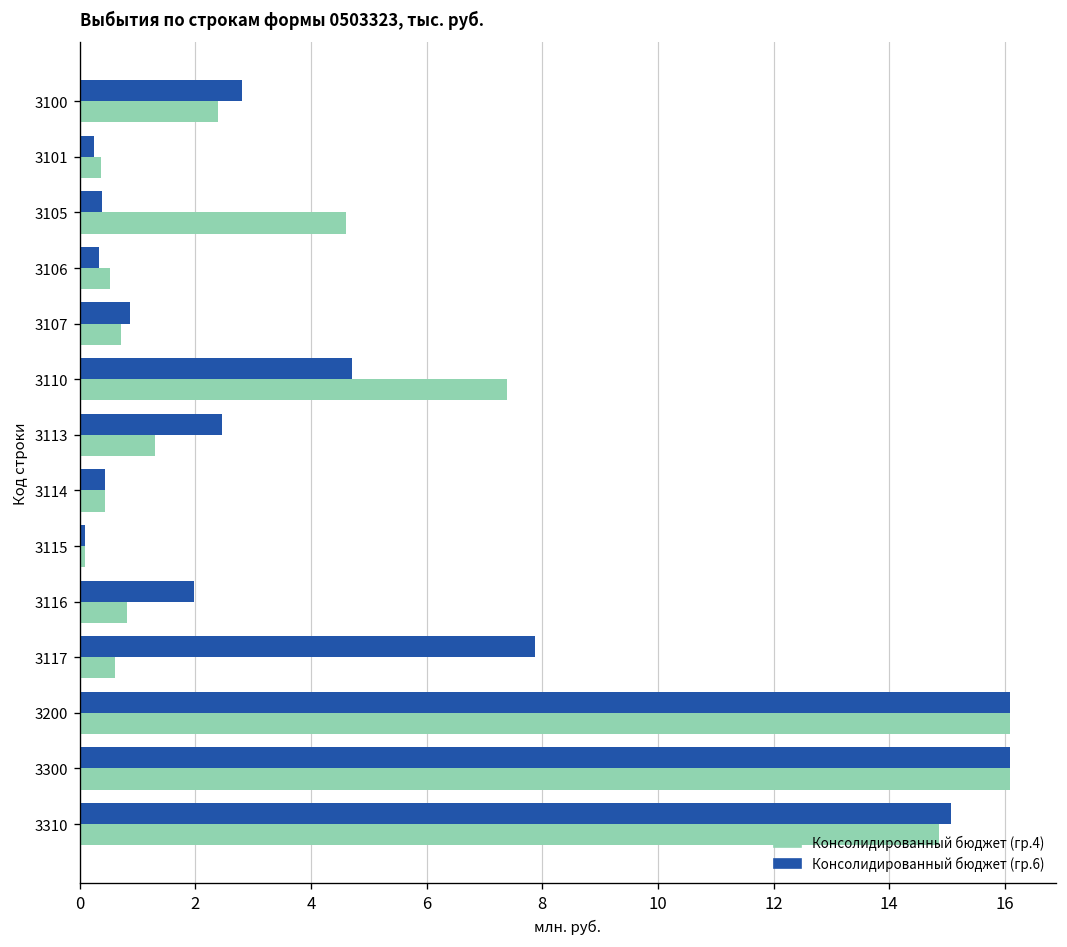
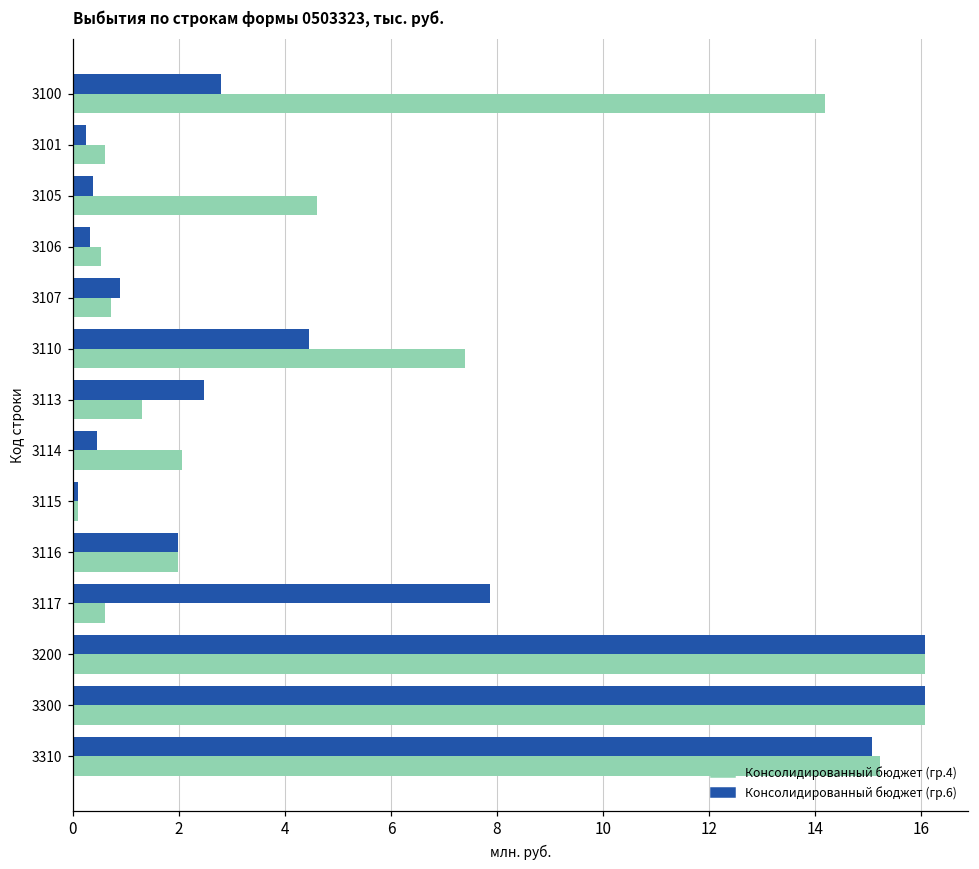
Консолидированный бюджет (гр.4), 3100: 2.4 -> 14.2
Консолидированный бюджет (гр.4), 3101: 0.4 -> 0.6
Консолидированный бюджет (гр.6), 3110: 4.7 -> 4.4
Консолидированный бюджет (гр.4), 3114: 0.4 -> 2.0
Консолидированный бюджет (гр.4), 3116: 0.8 -> 2.0
Консолидированный бюджет (гр.4), 3310: 14.9 -> 15.2
